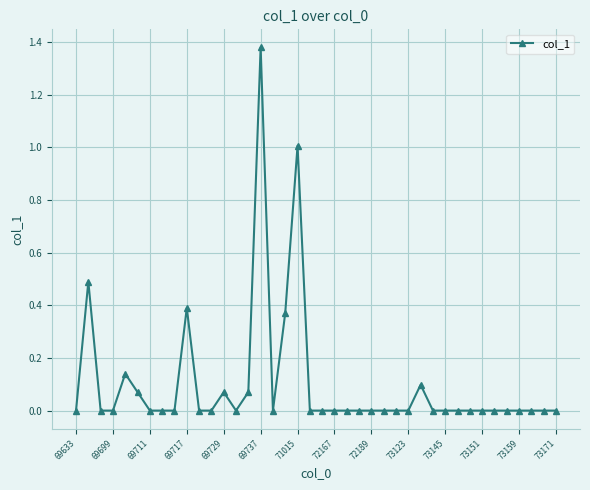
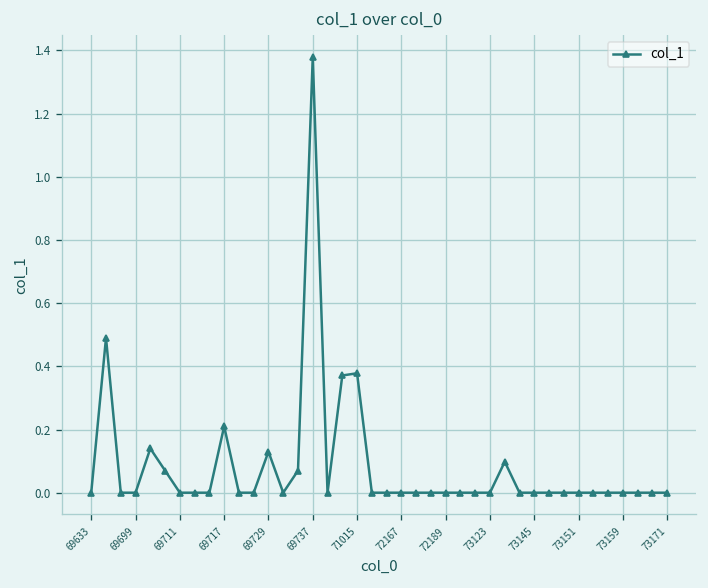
69717: 0.39 -> 0.21
69729: 0.07 -> 0.13
71015: 1.01 -> 0.38
